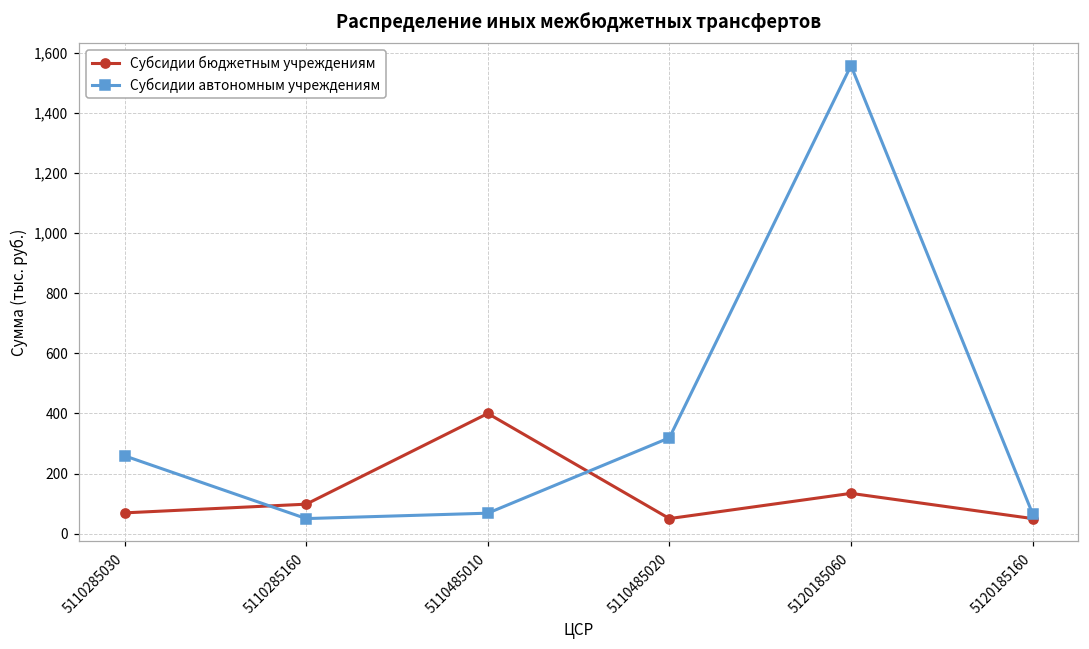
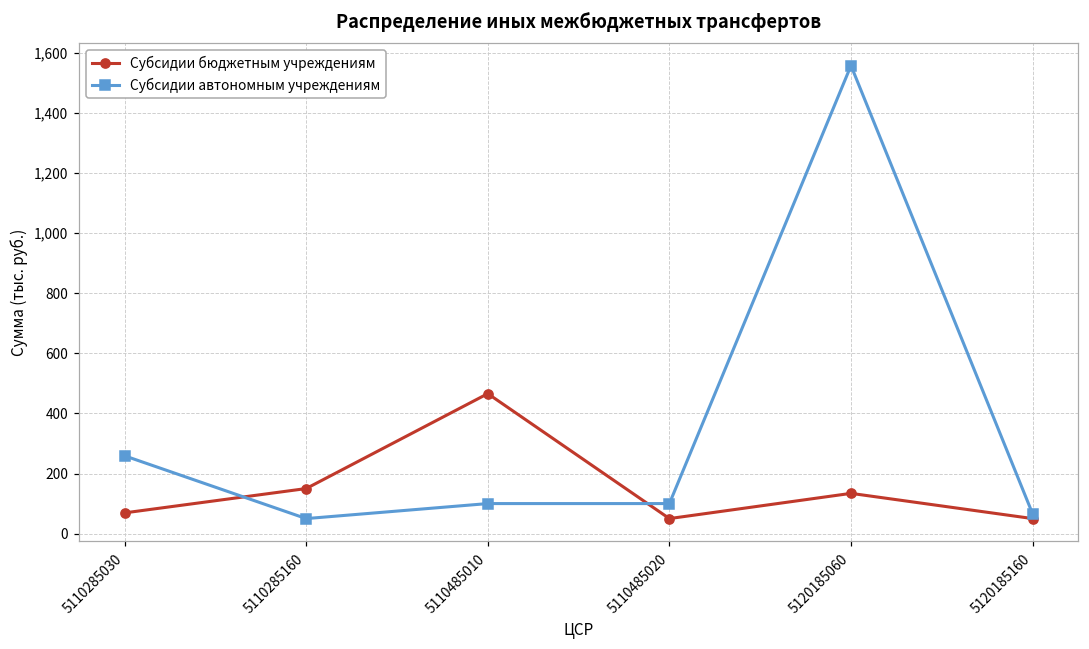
Субсидии бюджетным учреждениям, 5110285160: 100 -> 150
Субсидии бюджетным учреждениям, 5110485010: 400 -> 470
Субсидии автономным учреждениям, 5110485010: 70 -> 100
Субсидии автономным учреждениям, 5110485020: 320 -> 100
